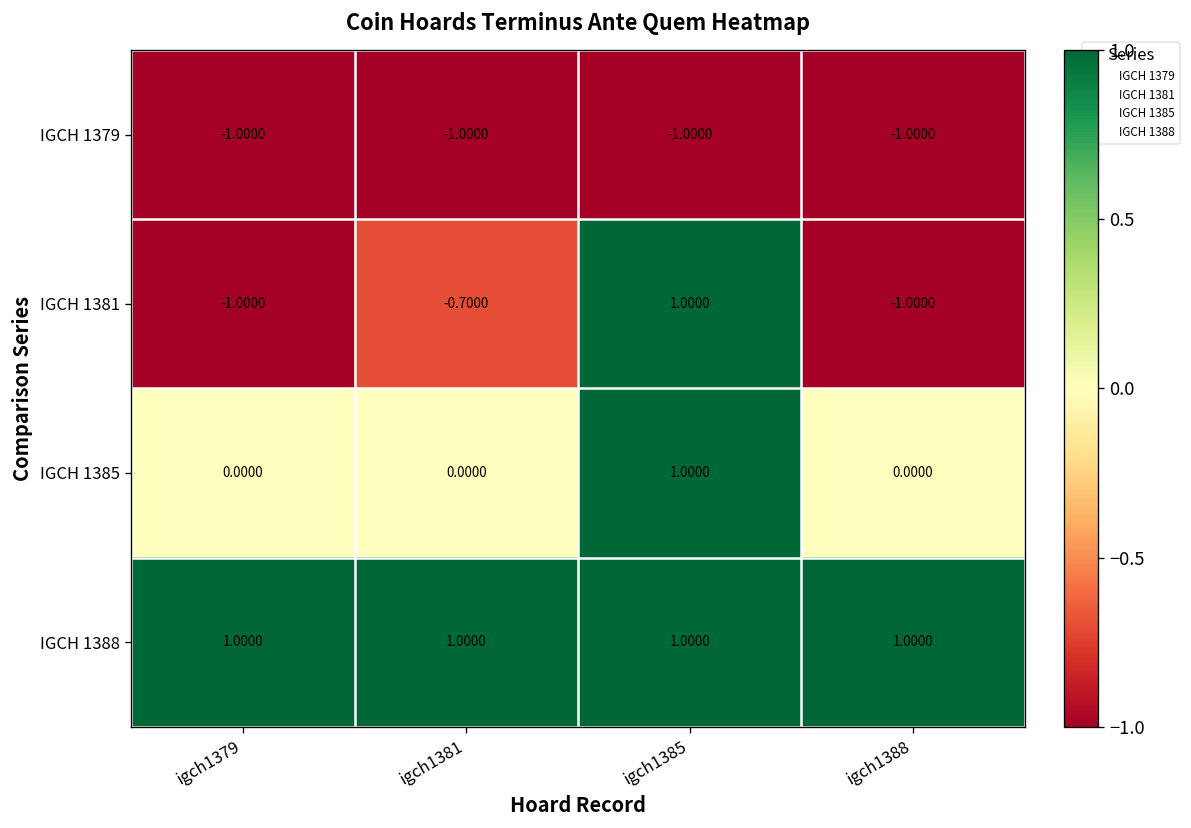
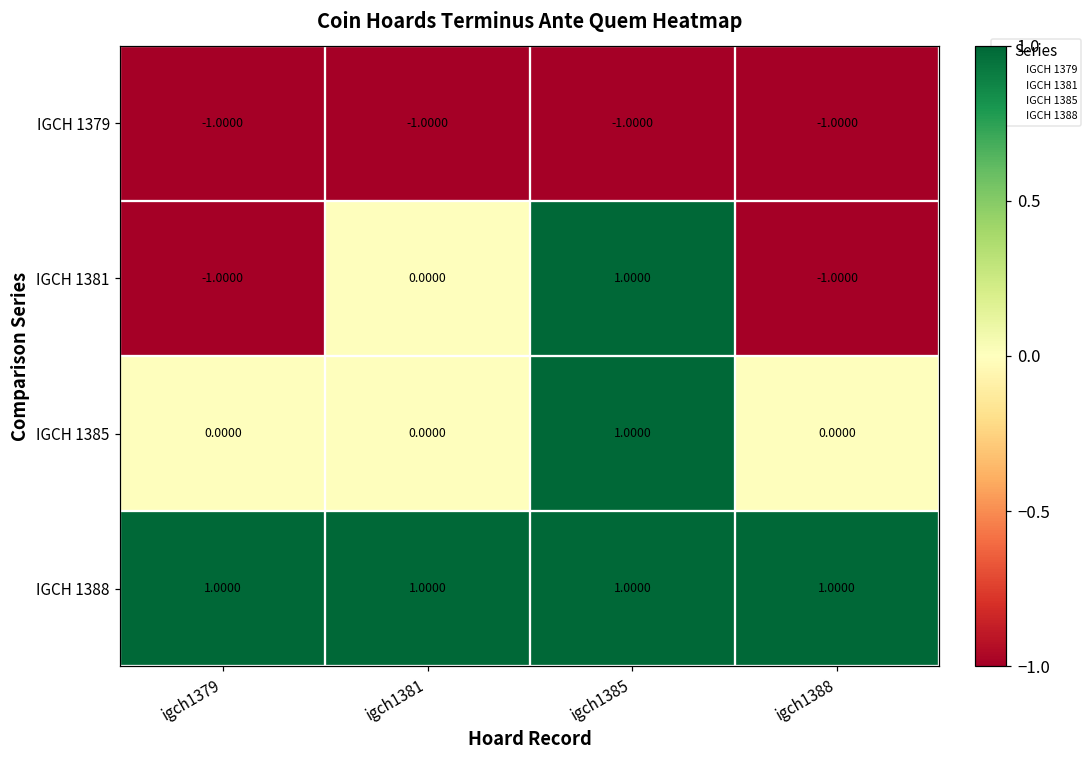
IGCH 1381, igch1381: -0.7000 -> 0.0000
